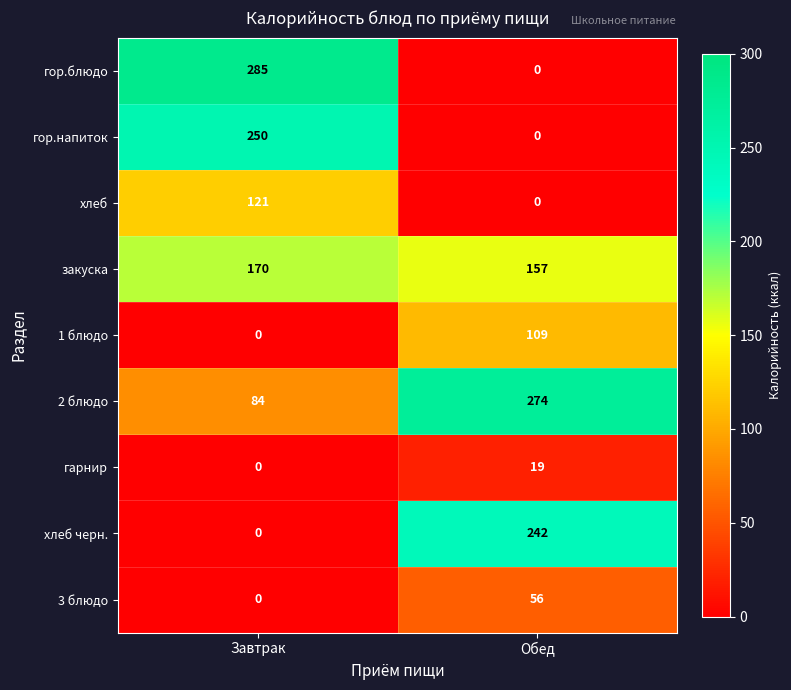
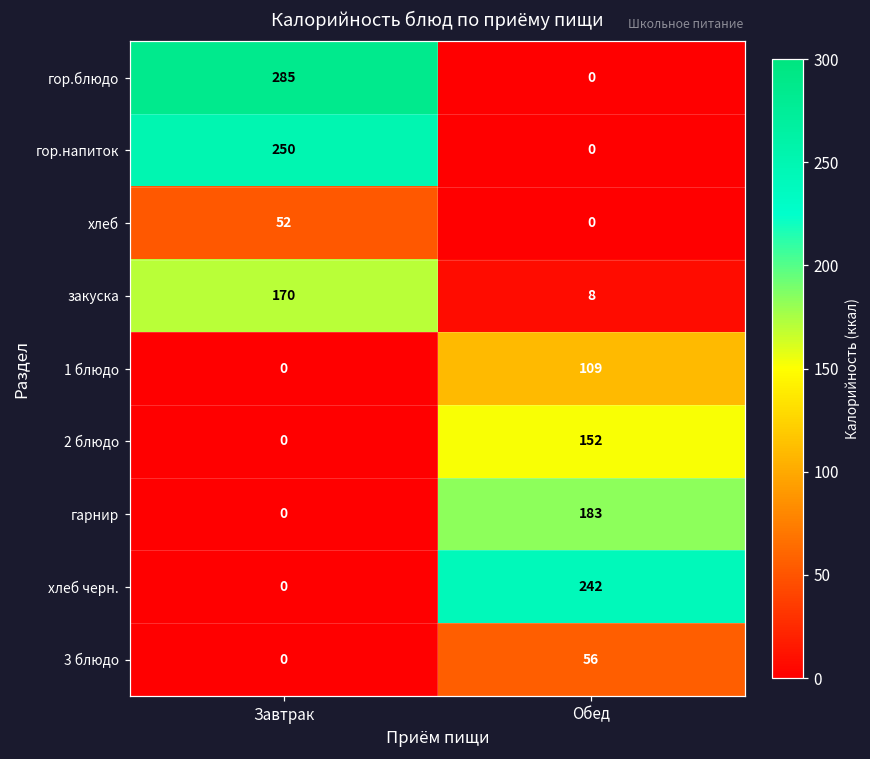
хлеб, Завтрак: 121 -> 52
закуска, Обед: 157 -> 8
2 блюдо, Завтрак: 84 -> 0
2 блюдо, Обед: 274 -> 152
гарнир, Обед: 19 -> 183
